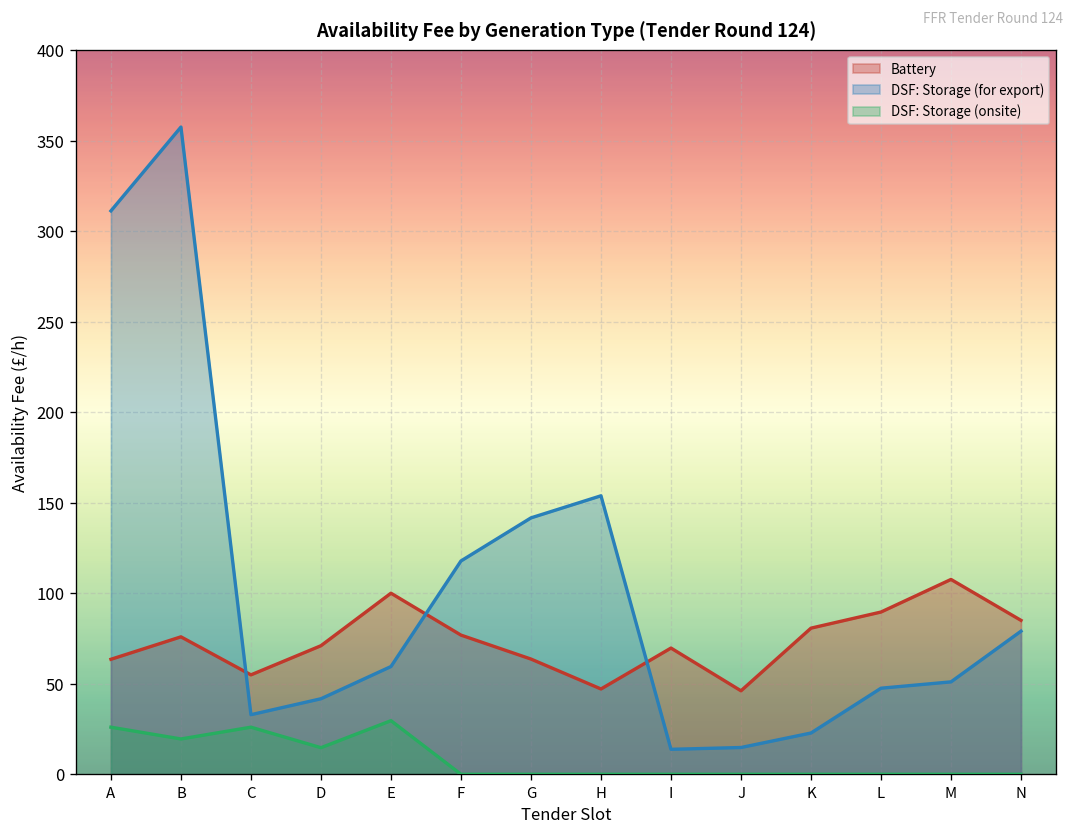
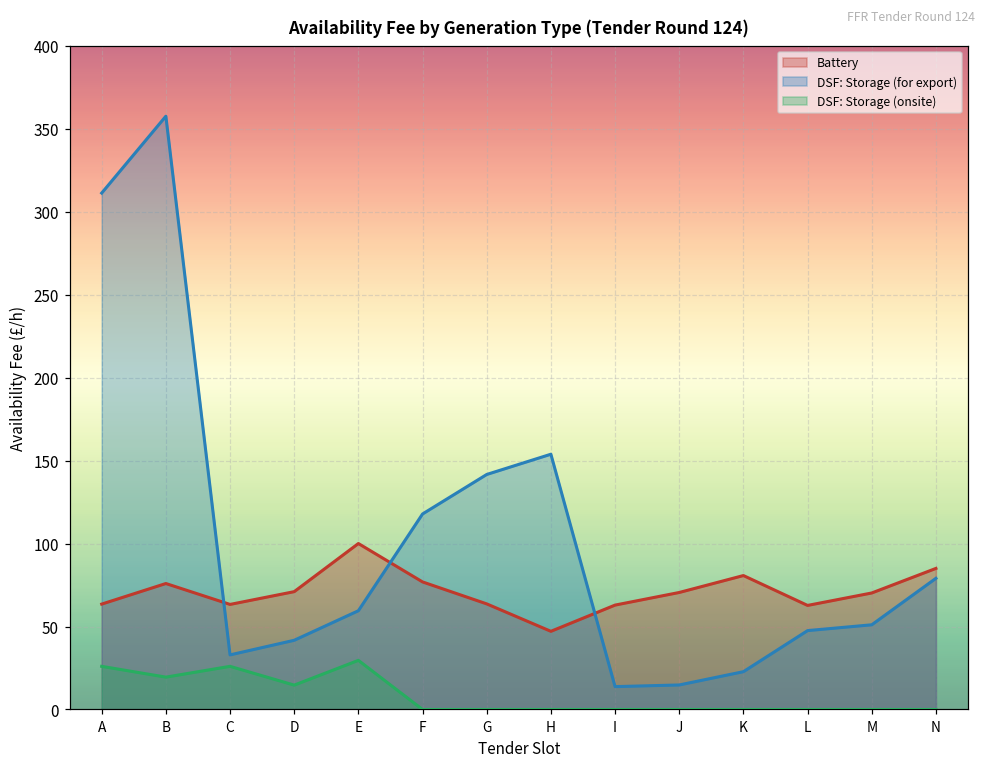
Battery, C: 55 -> 63
Battery, I: 70 -> 63
Battery, J: 46 -> 71
Battery, L: 90 -> 63
Battery, M: 108 -> 70
